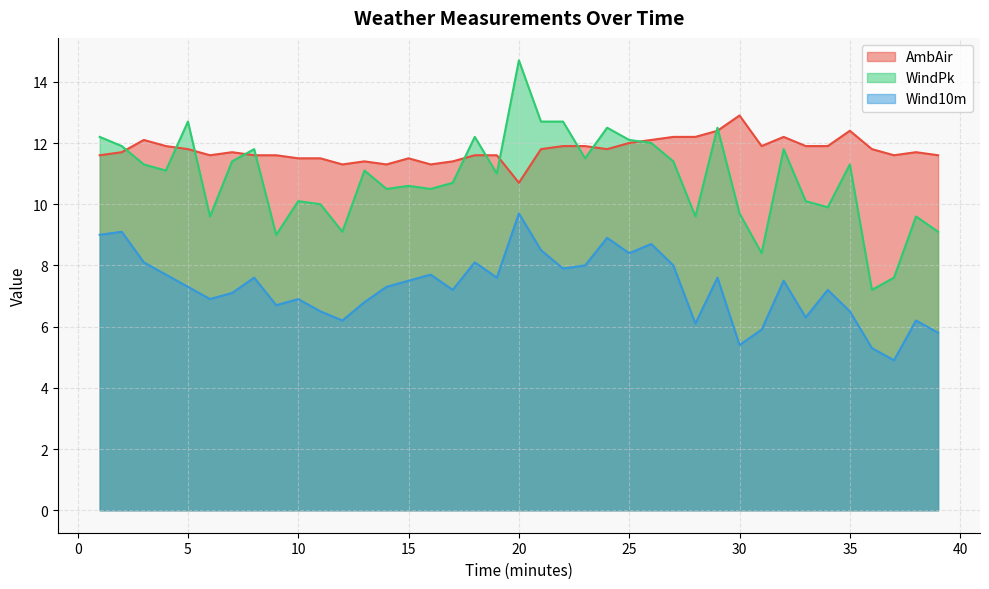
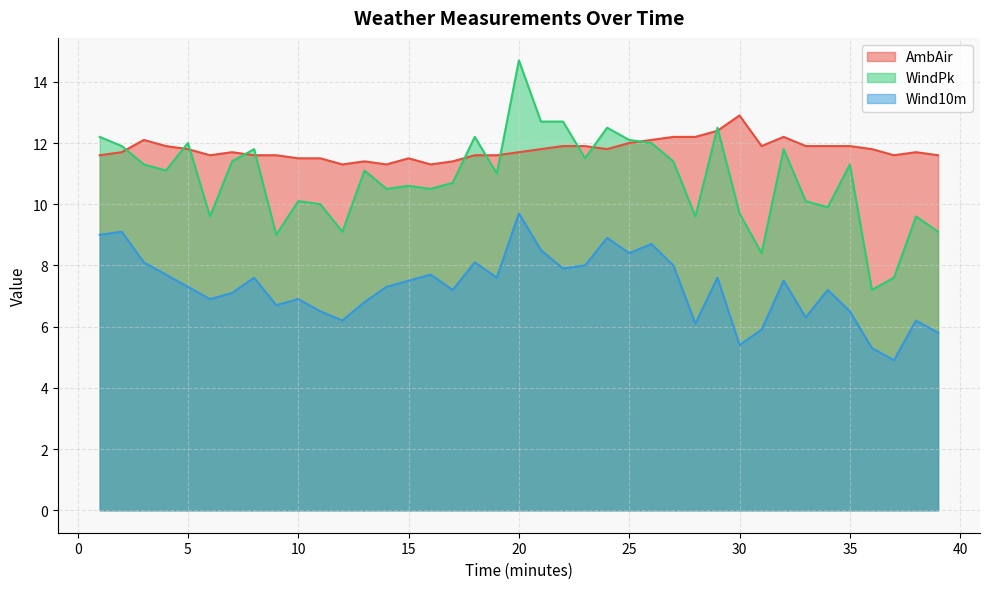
WindPk, 5: 12.7 -> 12.0
AmbAir, 20: 10.7 -> 11.7
AmbAir, 35: 12.4 -> 11.9
